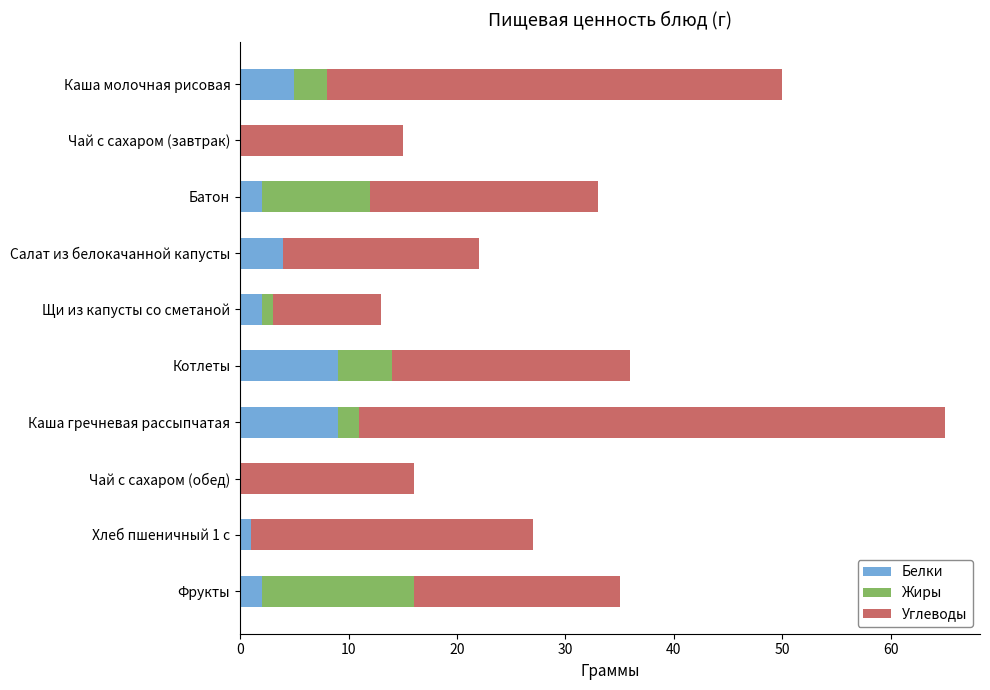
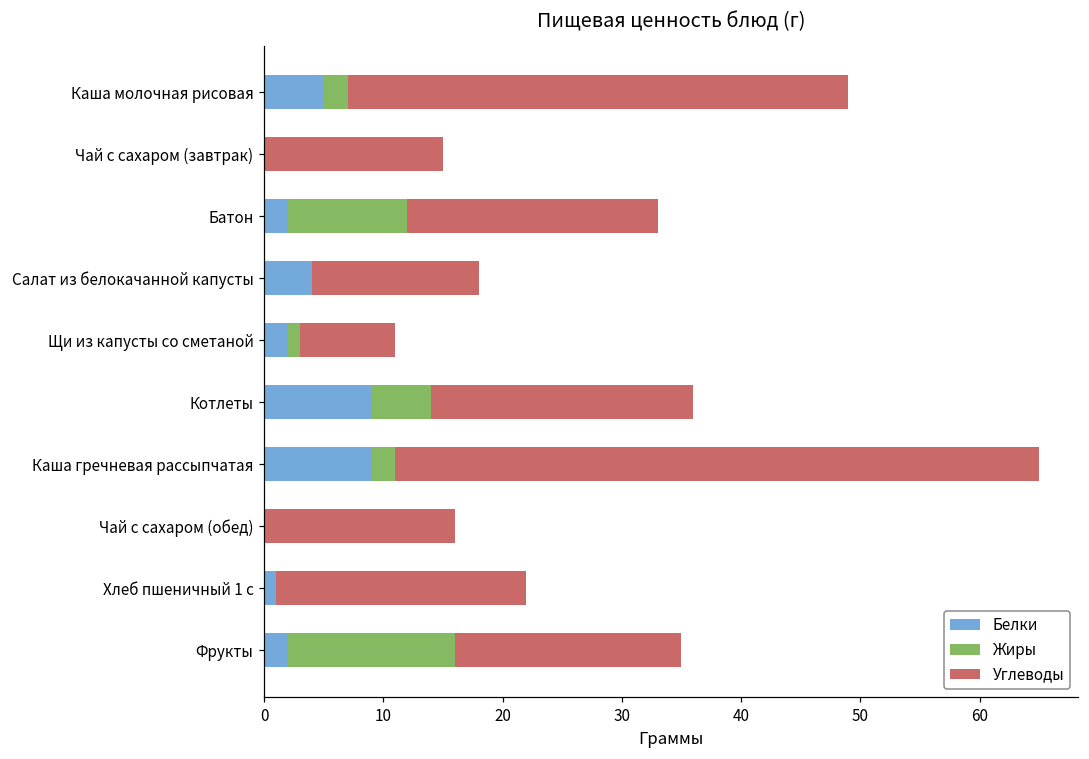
Жиры, Каша молочная рисовая: 3 -> 2
Углеводы, Салат из белокачанной капусты: 18 -> 14
Углеводы, Щи из капусты со сметаной: 10 -> 8
Углеводы, Хлеб пшеничный 1 с: 26 -> 21
